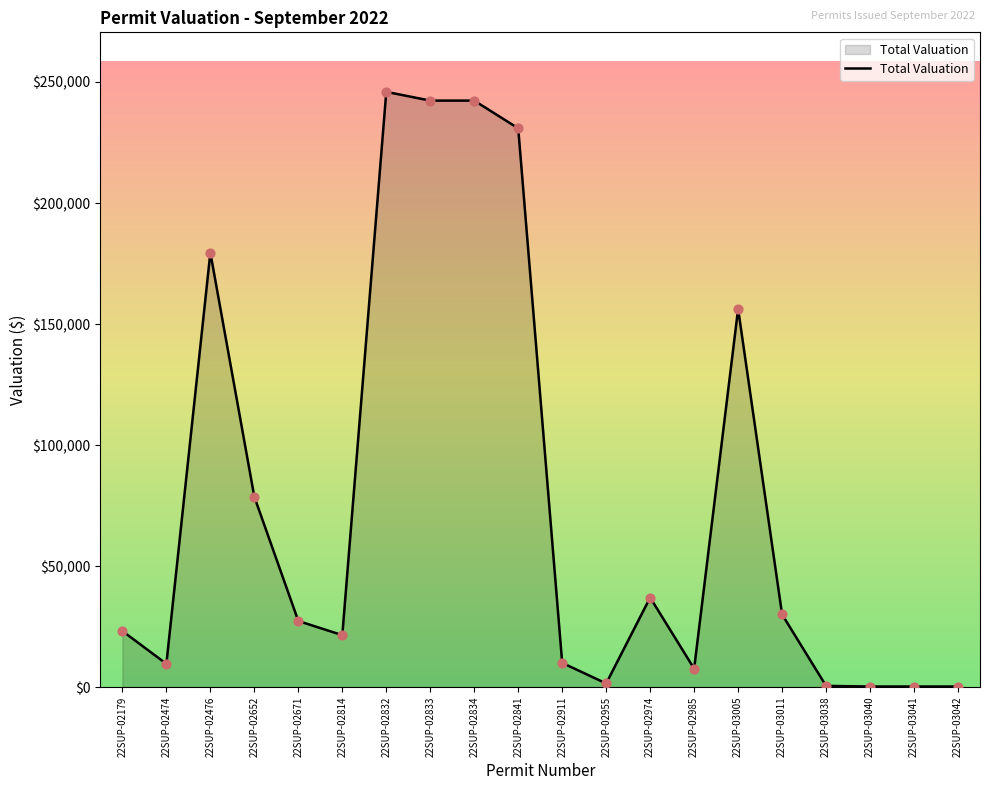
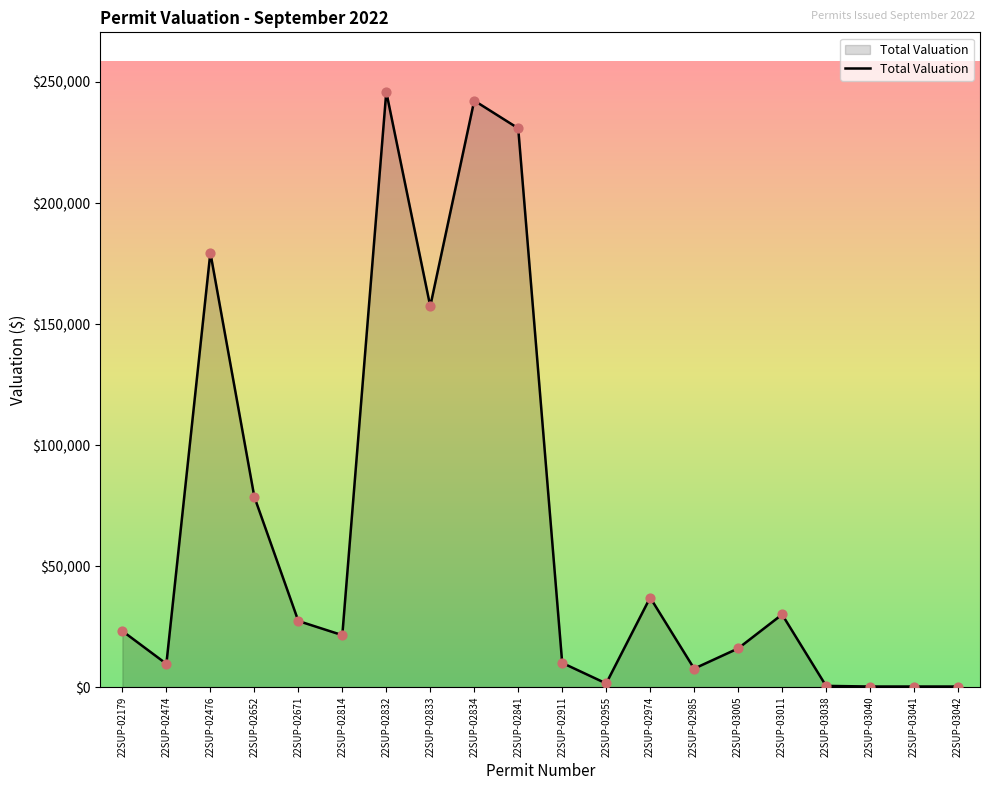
22SUP-02833: $242,000 -> $157,000
22SUP-03005: $156,000 -> $16,000
